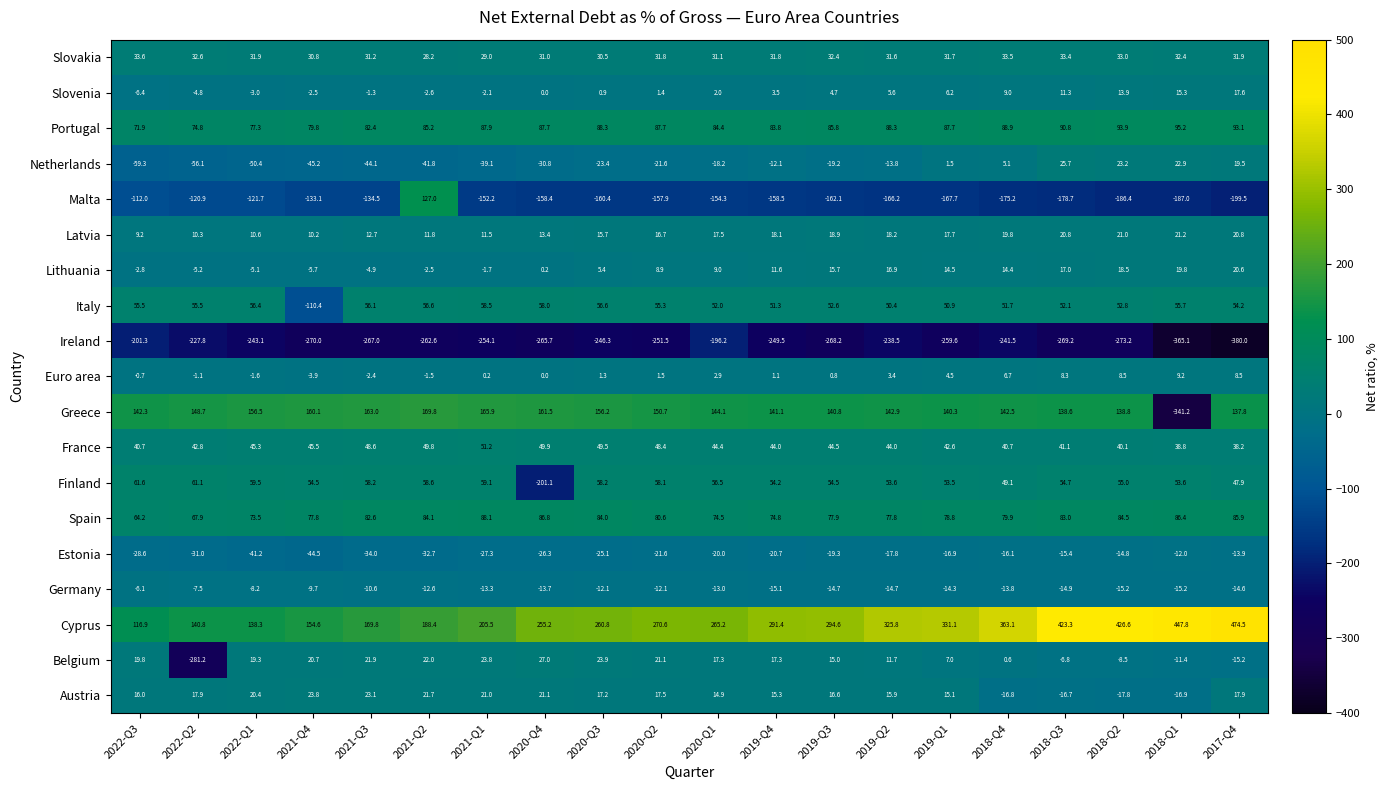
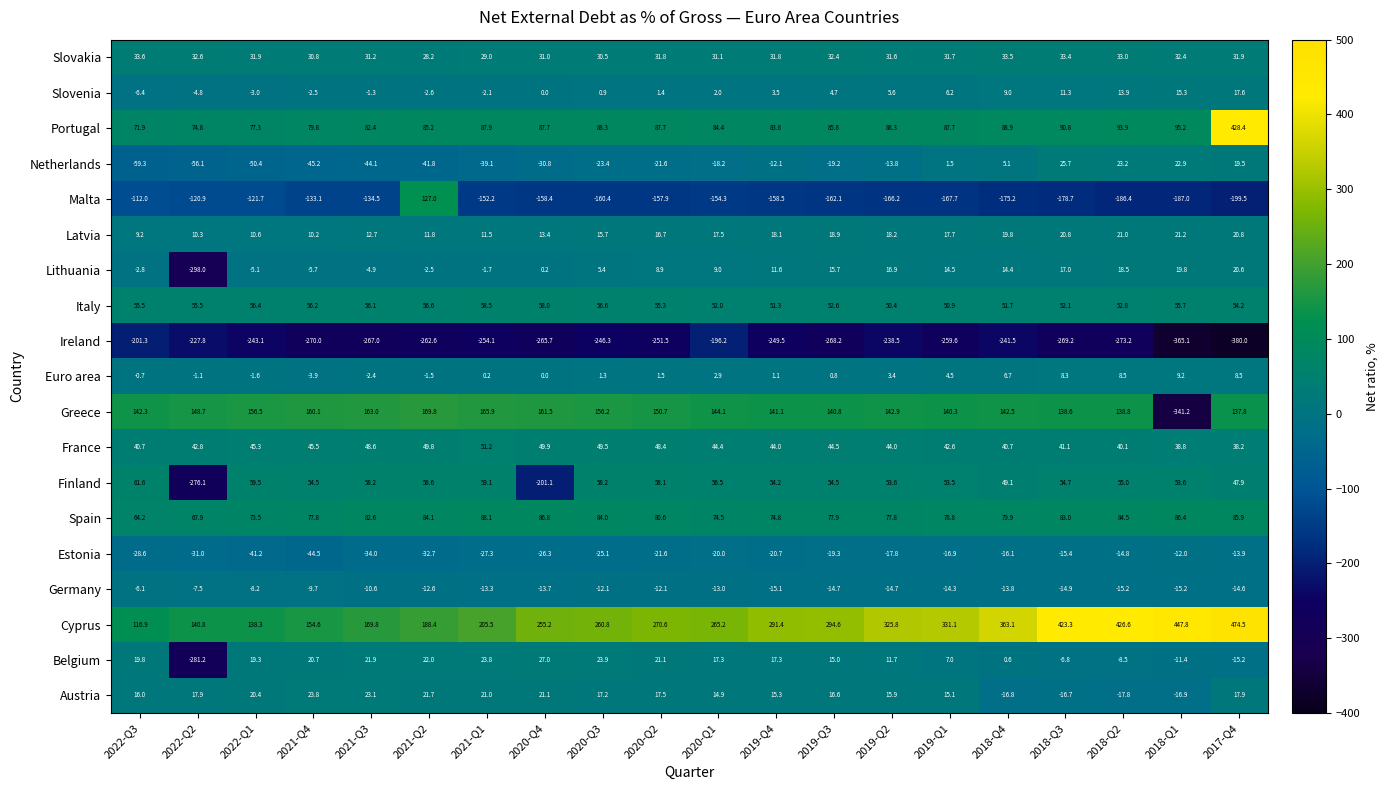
Portugal, 2017-Q4: 93.1 -> 428.4
Lithuania, 2022-Q2: -5.2 -> -298.0
Italy, 2021-Q4: -110.4 -> 56.2
Finland, 2022-Q2: 61.1 -> -276.1
